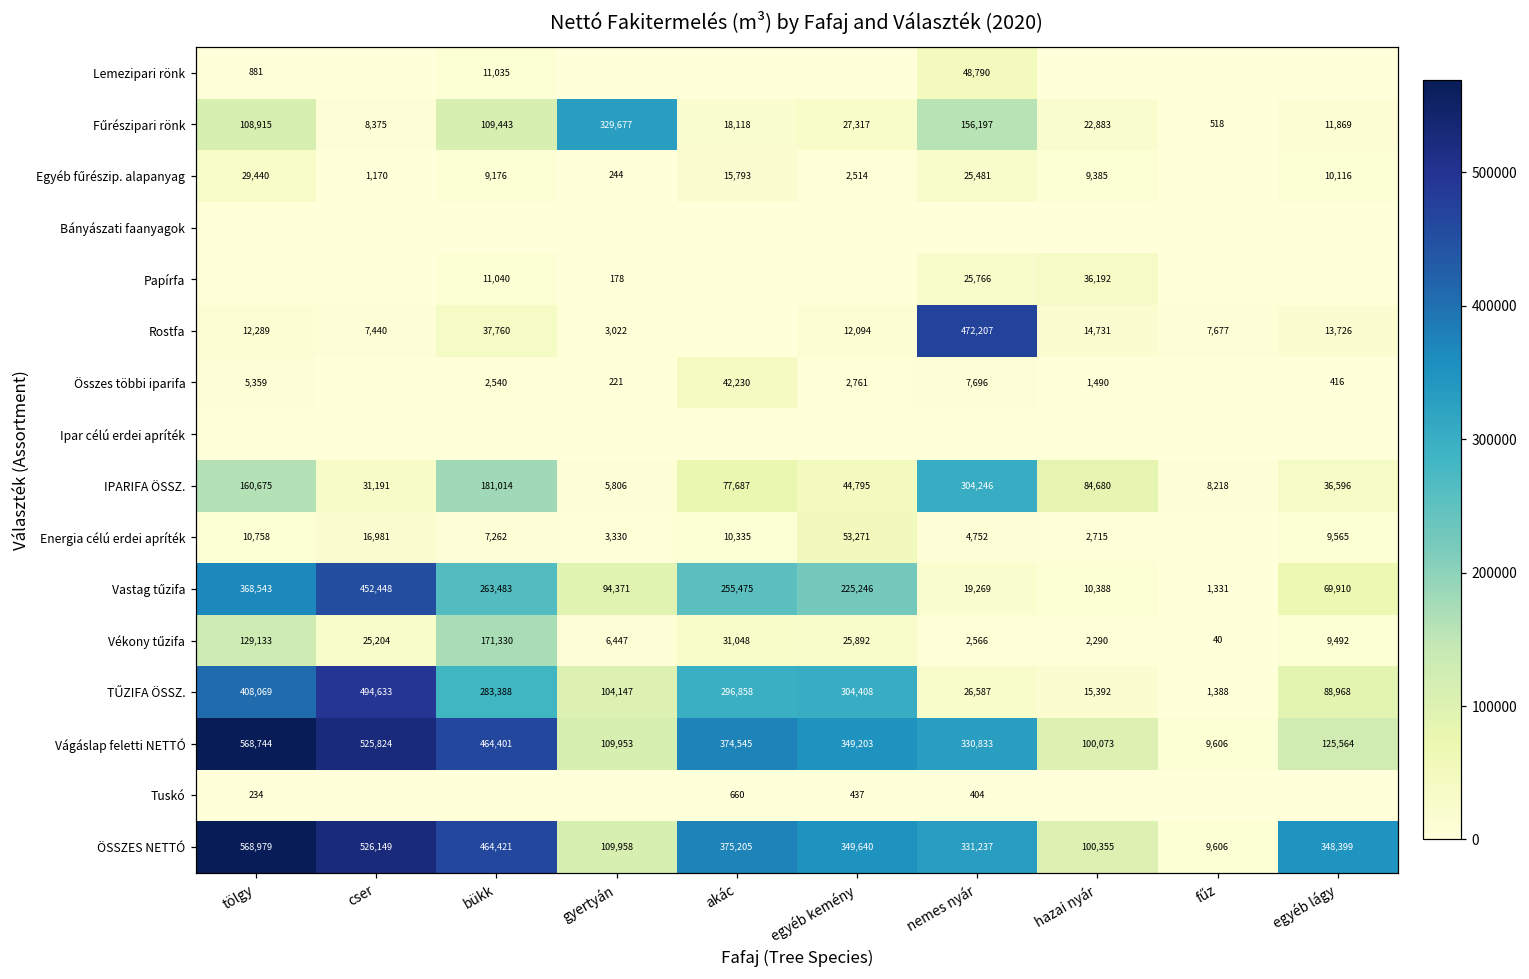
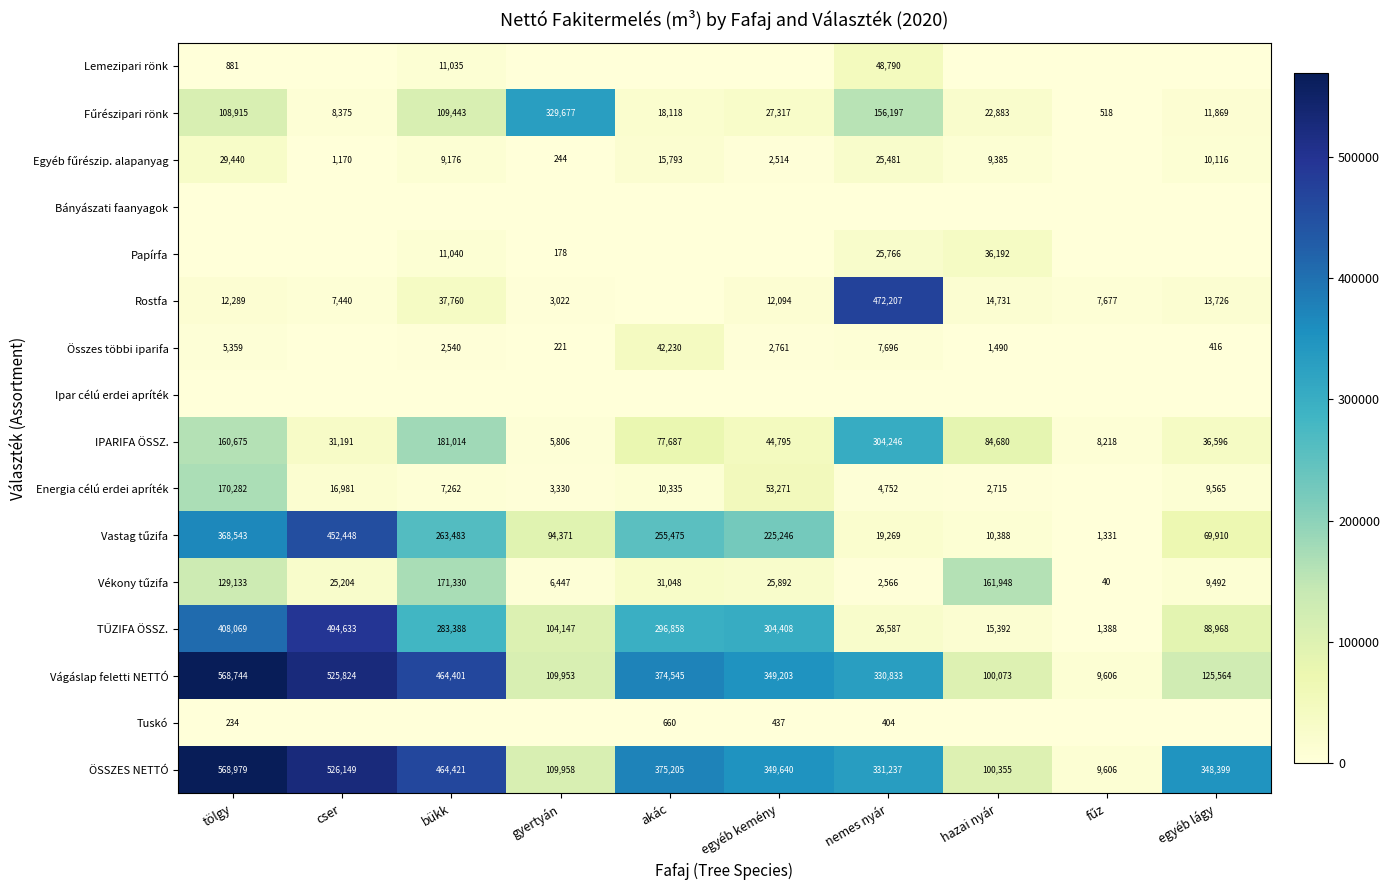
Energia célú erdei apríték, tölgy: 10,758 -> 170,282
Vékony tűzifa, hazai nyár: 2,290 -> 161,948
